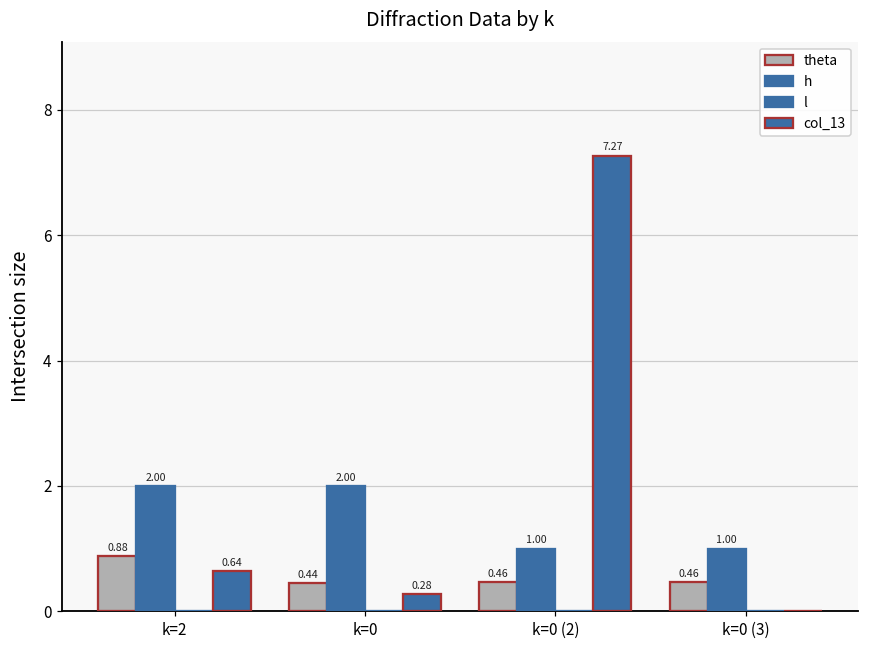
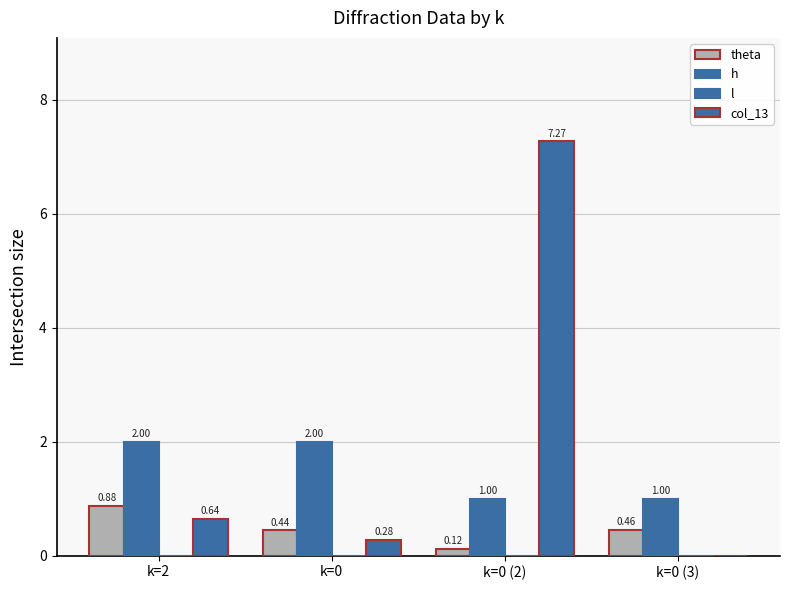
theta, k=0 (2): 0.46 -> 0.12
